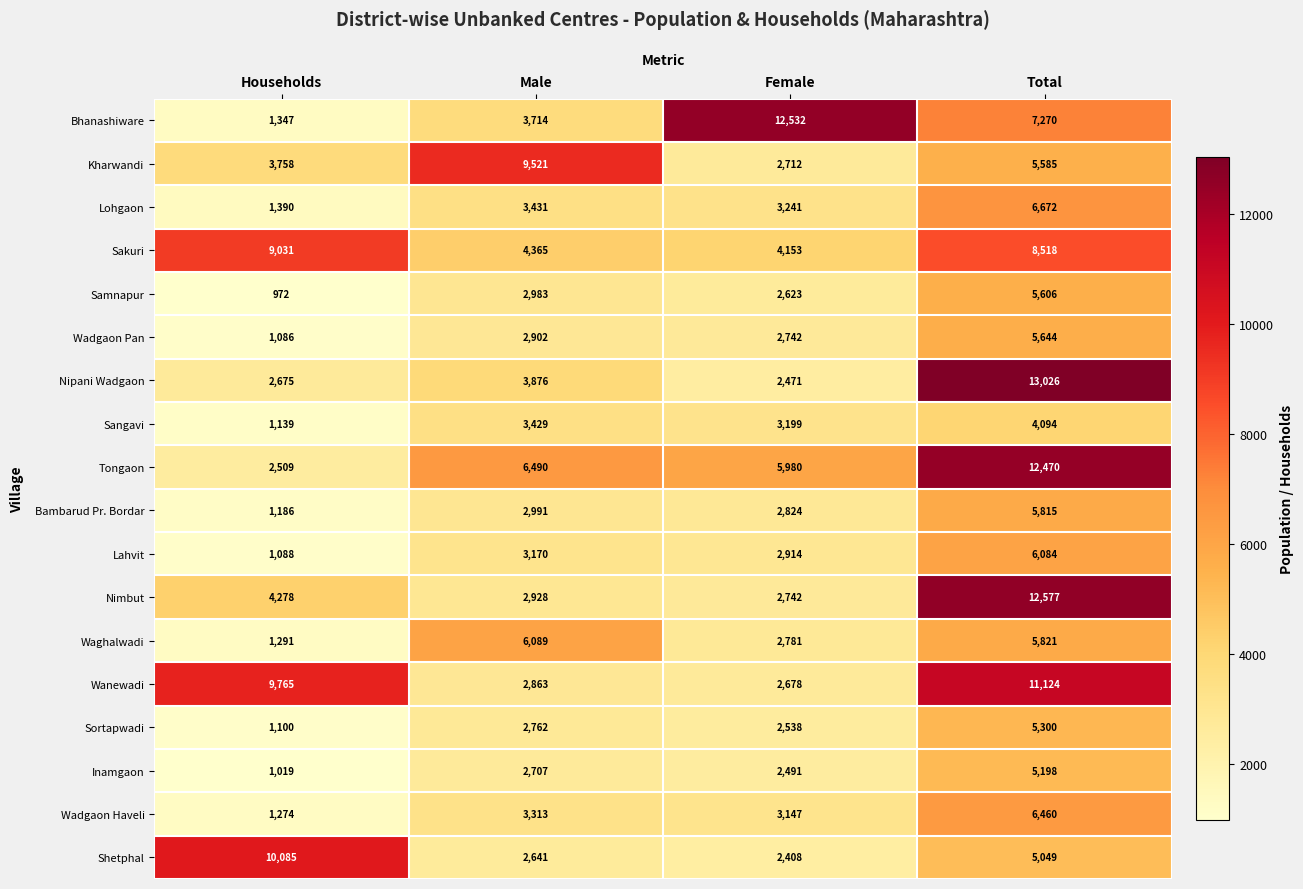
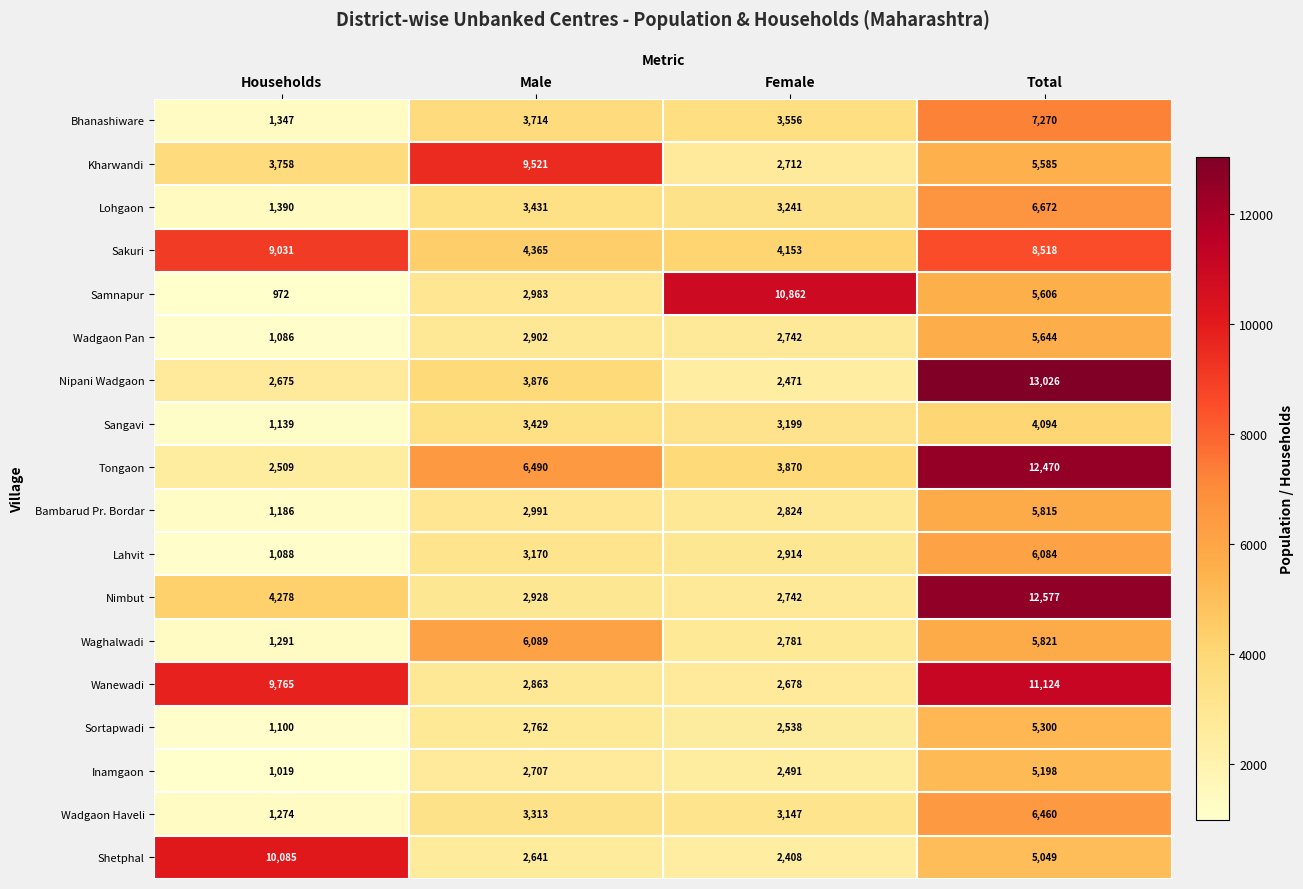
Bhanashiware, Female: 12,532 -> 3,556
Samnapur, Female: 2,623 -> 10,862
Tongaon, Female: 5,980 -> 3,870
